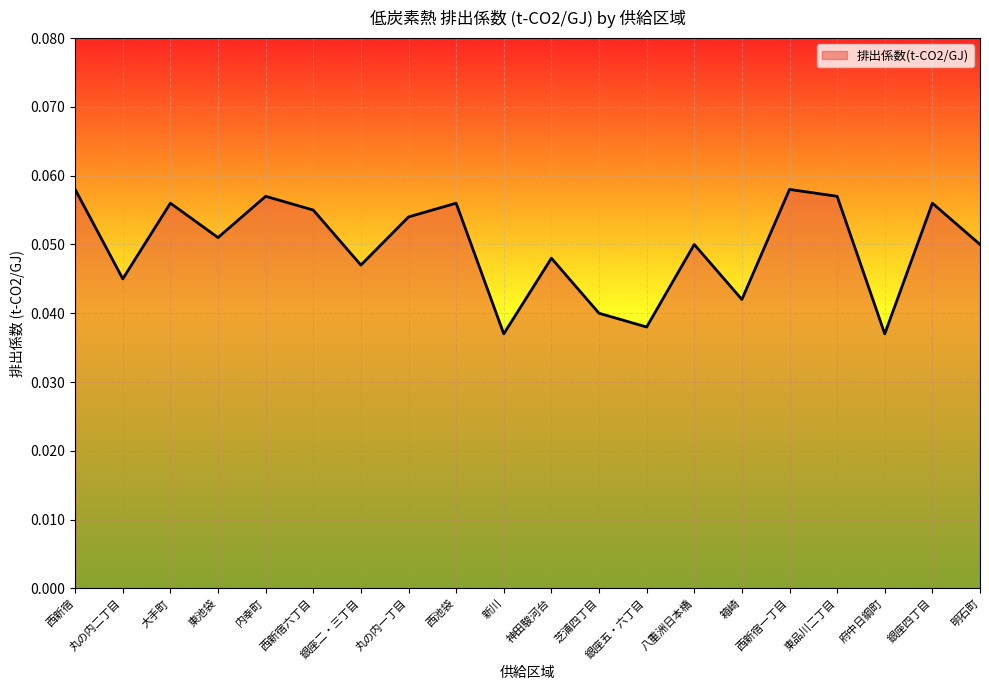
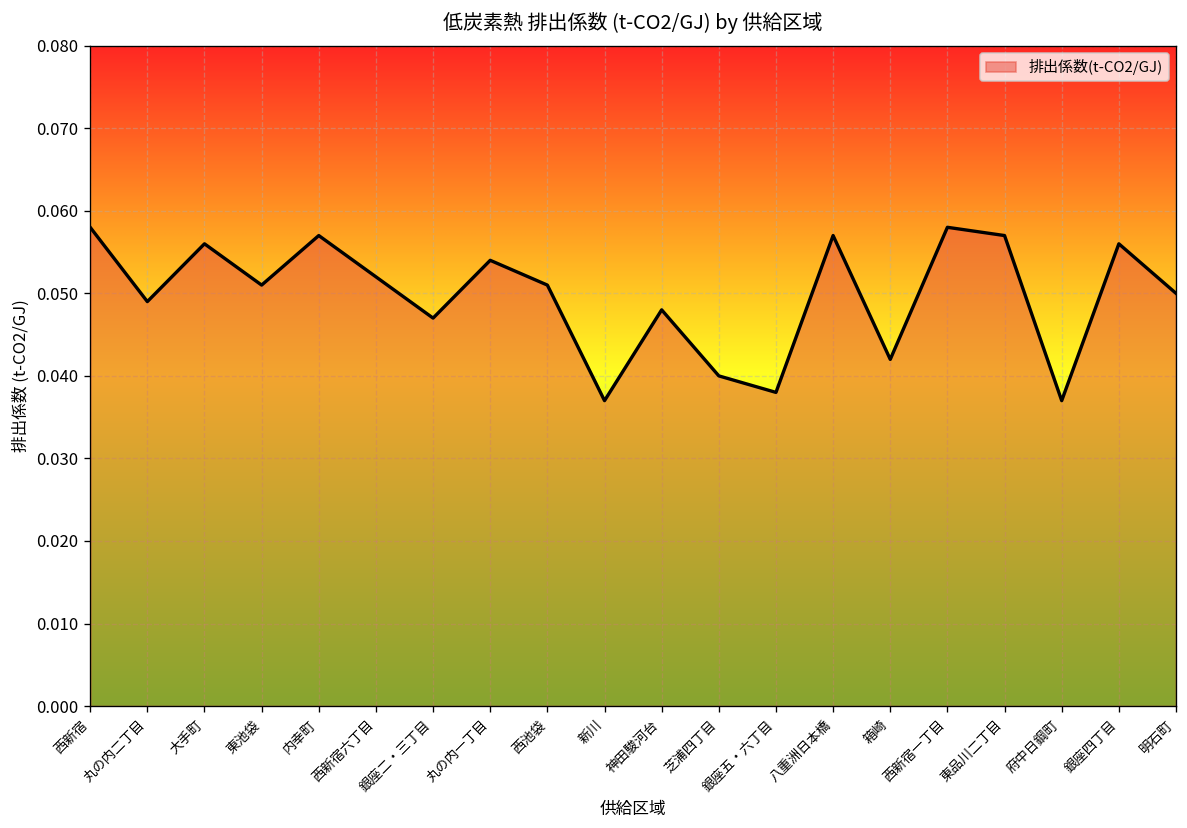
丸の内二丁目: 0.045 -> 0.049
西新宿六丁目: 0.055 -> 0.052
西池袋: 0.056 -> 0.051
八重洲日本橋: 0.050 -> 0.057
